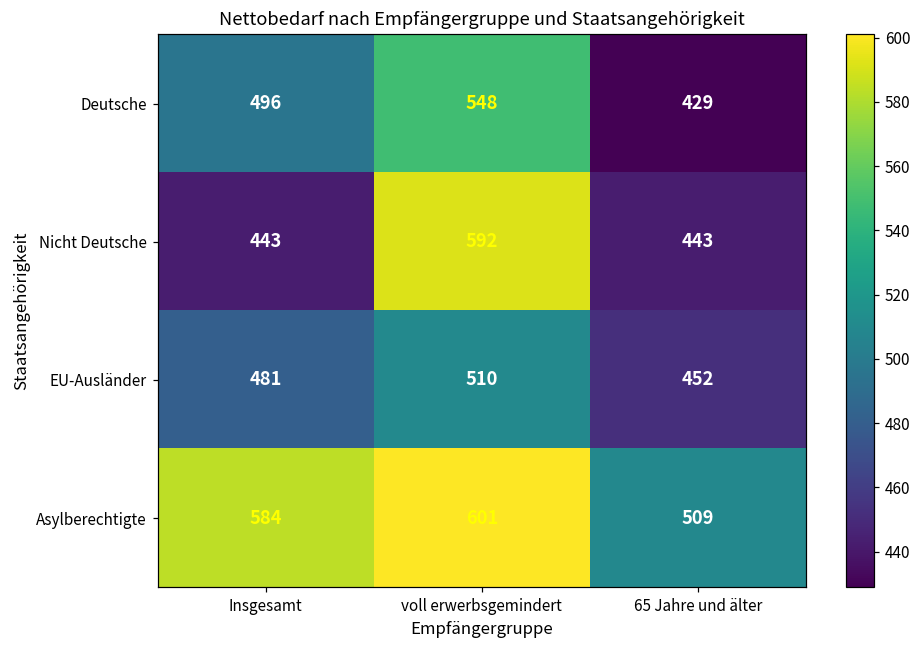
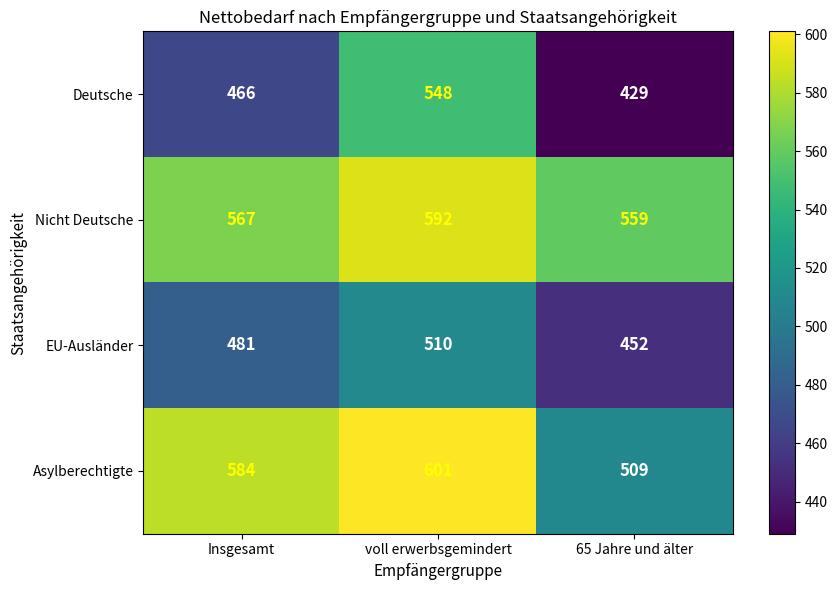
Deutsche, Insgesamt: 496 -> 466
Nicht Deutsche, Insgesamt: 443 -> 567
Nicht Deutsche, 65 Jahre und älter: 443 -> 559
